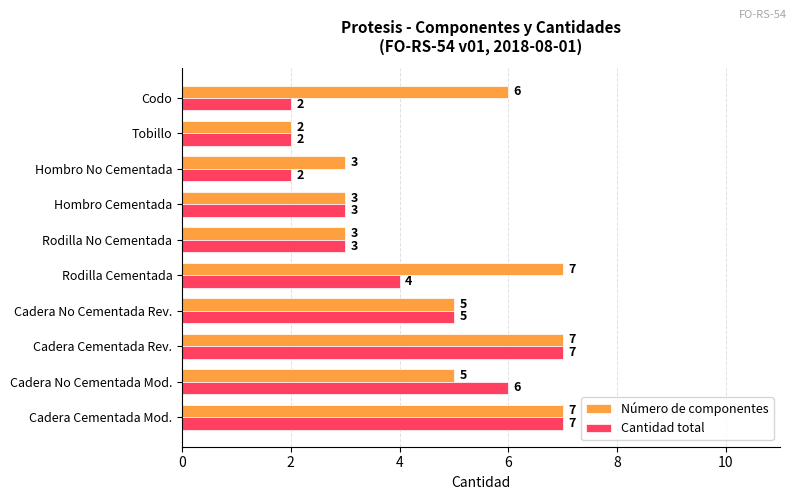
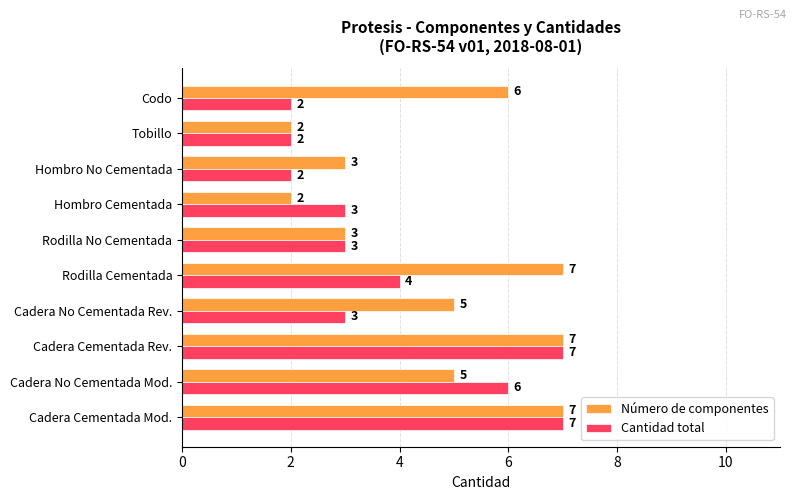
Número de componentes, Hombro Cementada: 3 -> 2
Cantidad total, Cadera No Cementada Rev.: 5 -> 3
